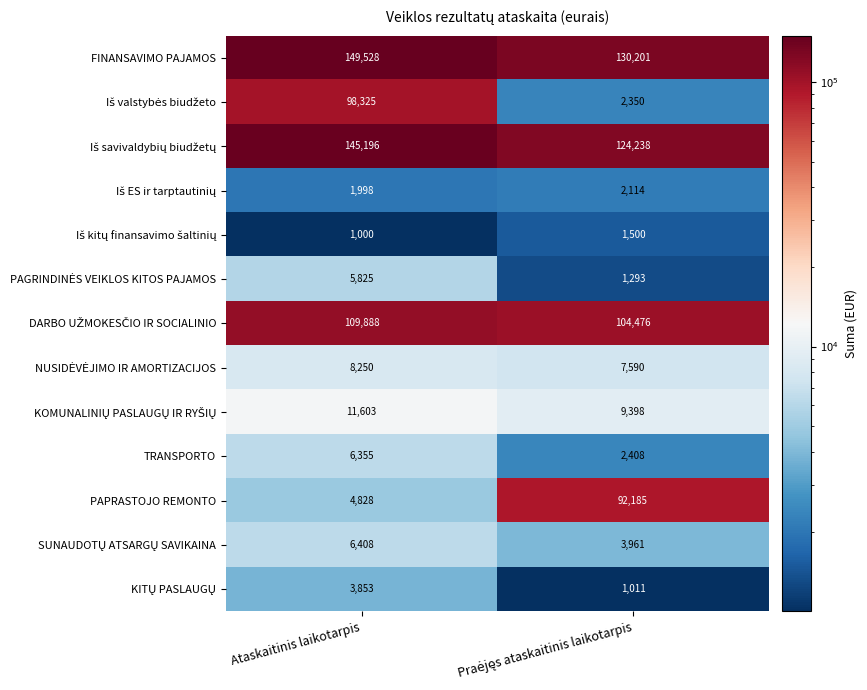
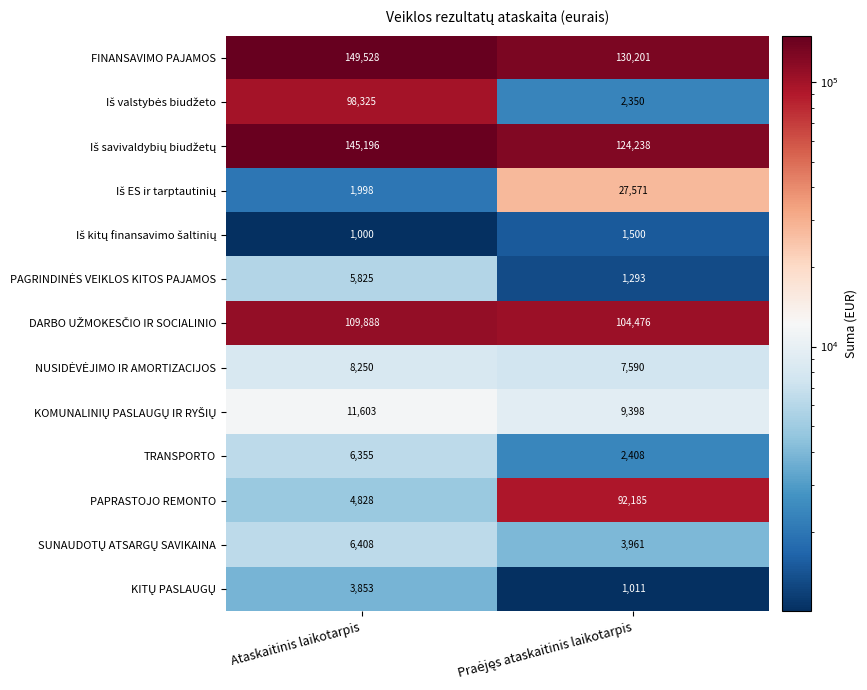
Iš ES ir tarptautinių, Praėjęs ataskaitinis laikotarpis: 2,114 -> 27,571
